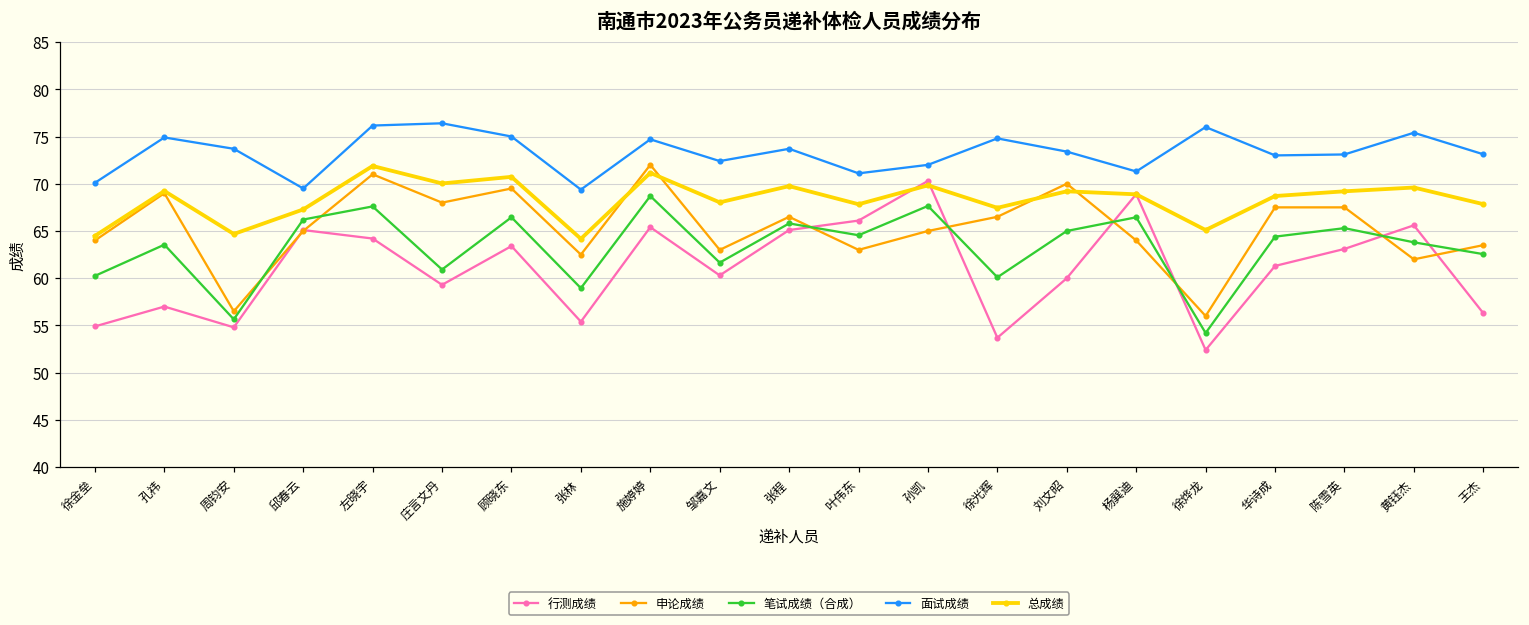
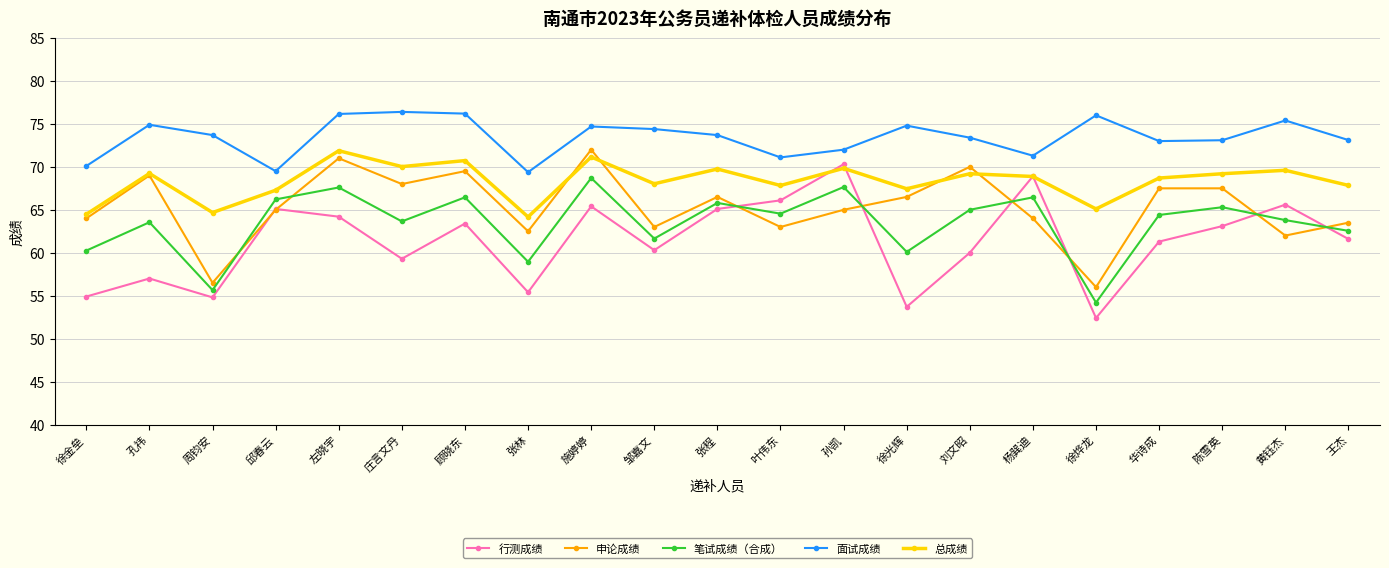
笔试成绩（合成）, 庄言文丹: 61 -> 64
面试成绩, 顾晓东: 75 -> 76
面试成绩, 邹嘉文: 72 -> 74
行测成绩, 王杰: 56 -> 62
